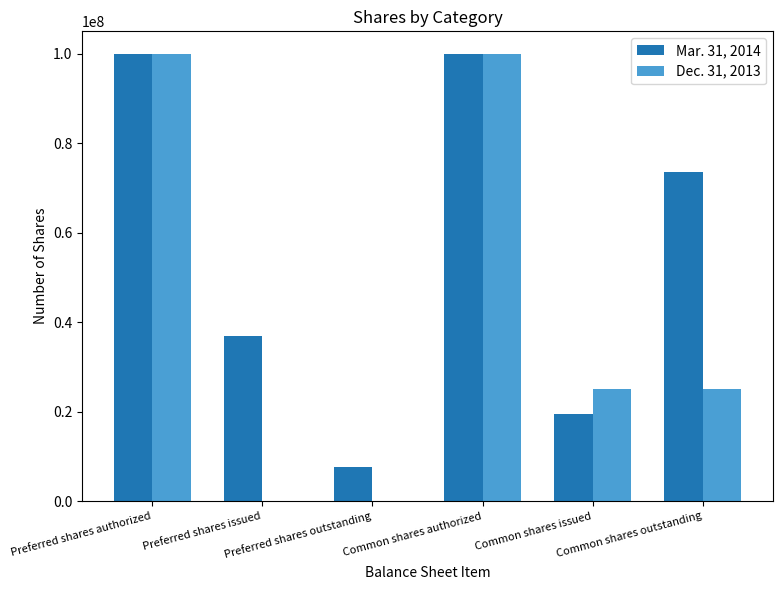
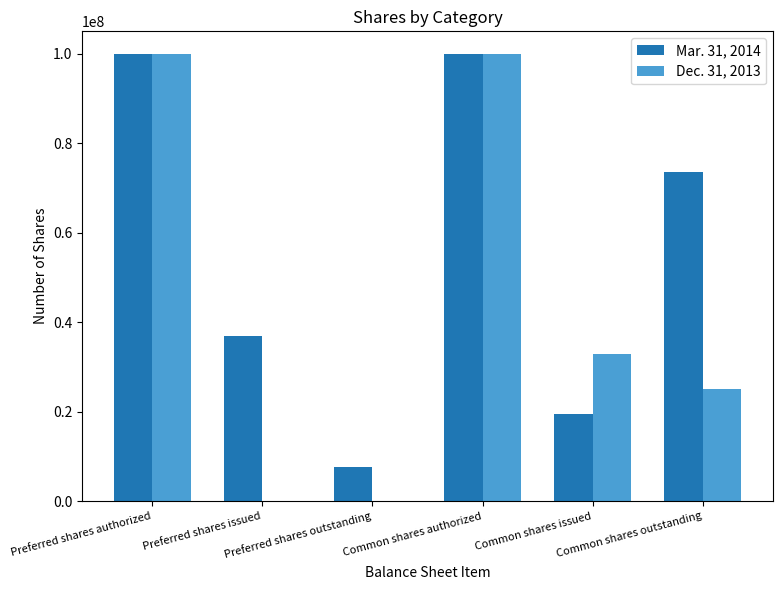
Dec. 31, 2013, Common shares issued: 25000000 -> 33000000
